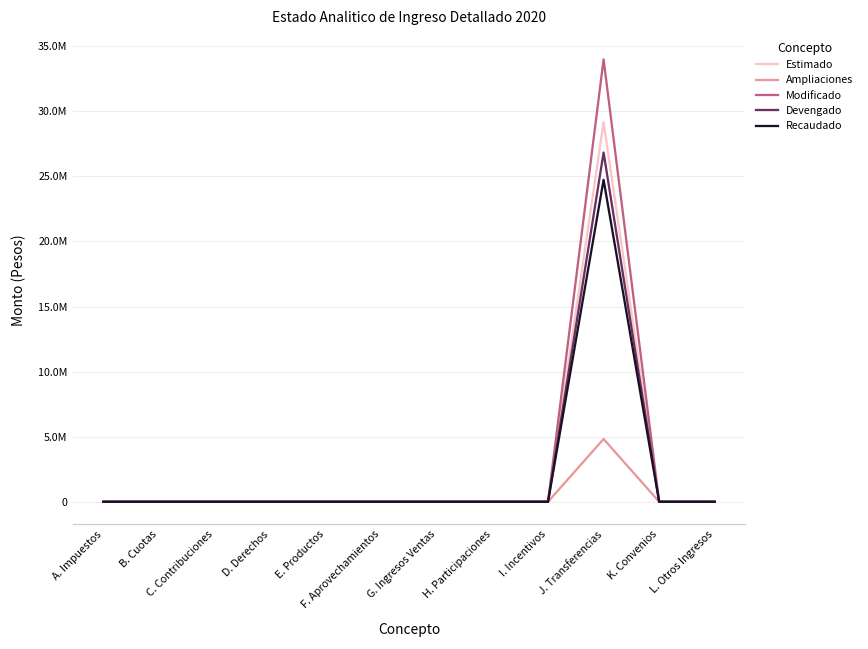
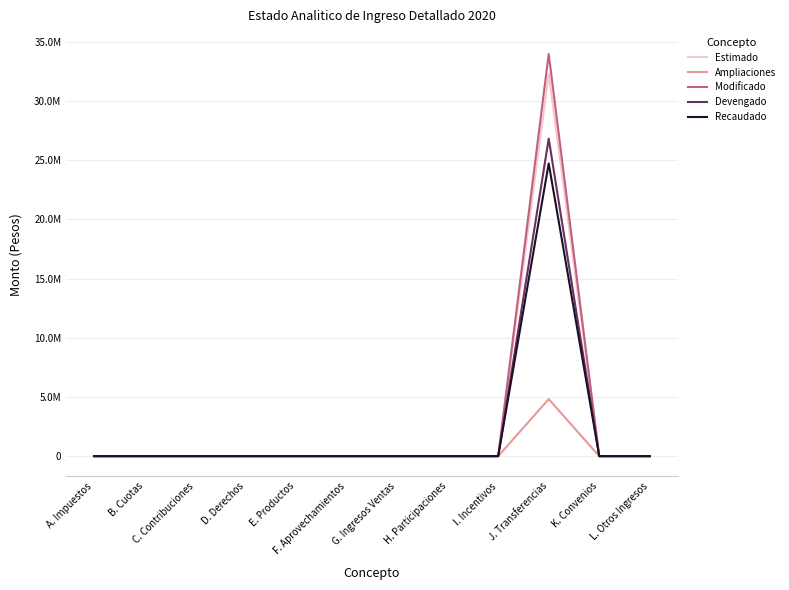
Estimado, J. Transferencias: 29200000 -> 32300000
